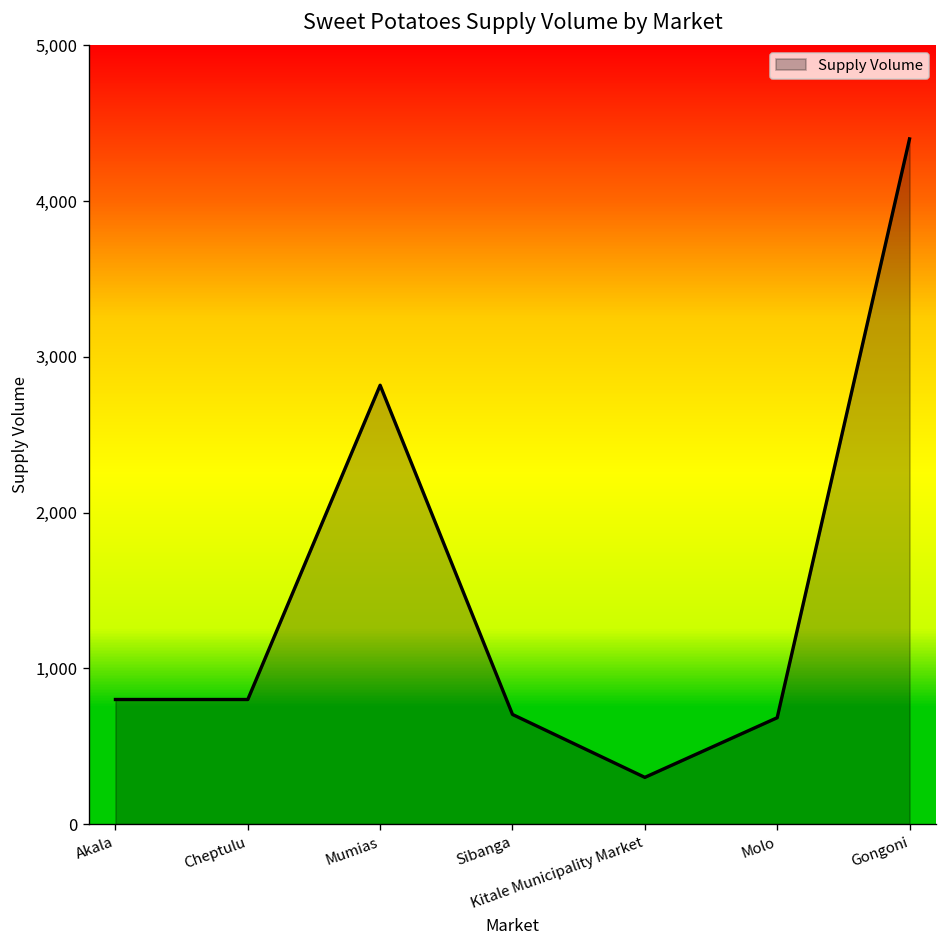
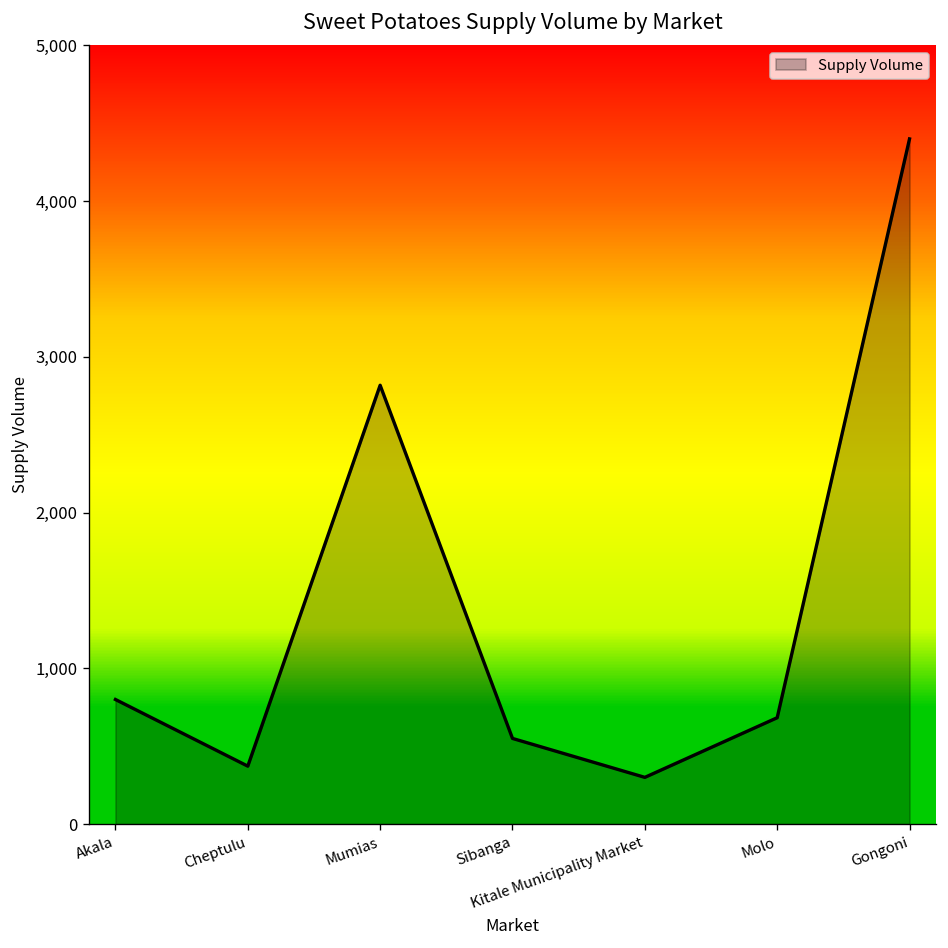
Cheptulu: 800 -> 370
Sibanga: 700 -> 550
